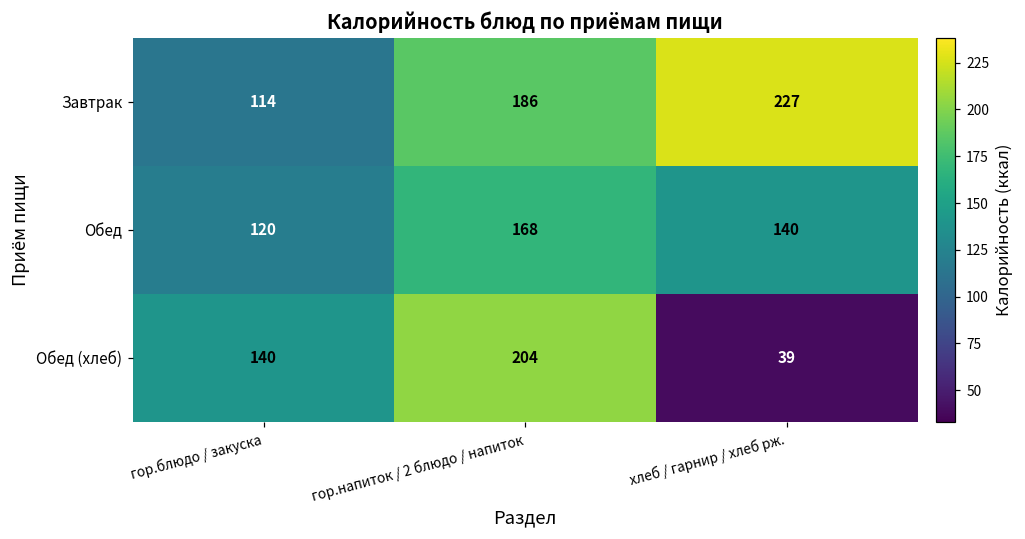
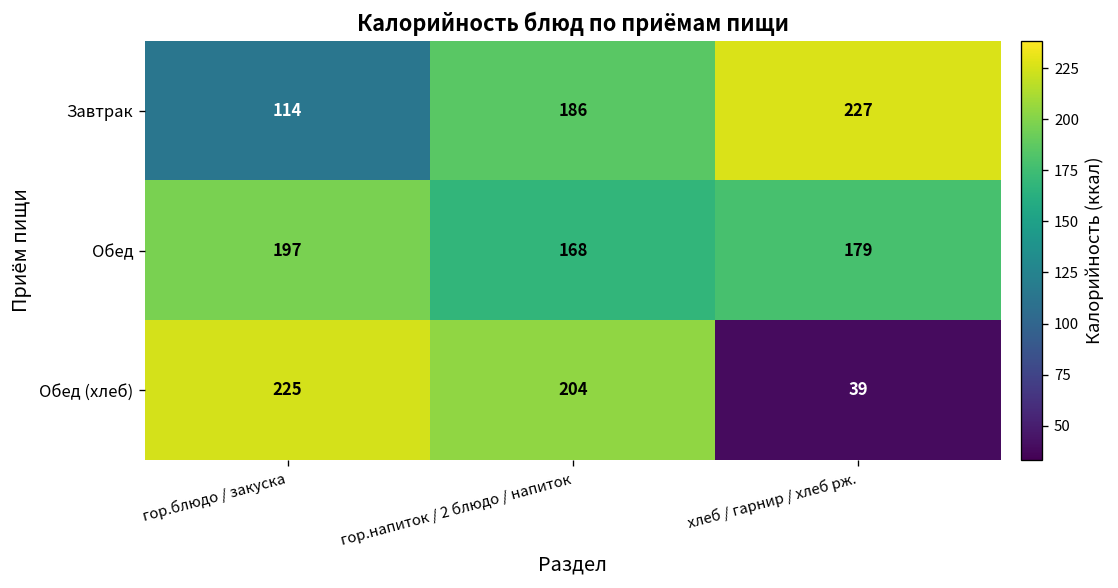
Обед, гор.блюдо / закуска: 120 -> 197
Обед, хлеб / гарнир / хлеб рж.: 140 -> 179
Обед (хлеб), гор.блюдо / закуска: 140 -> 225
